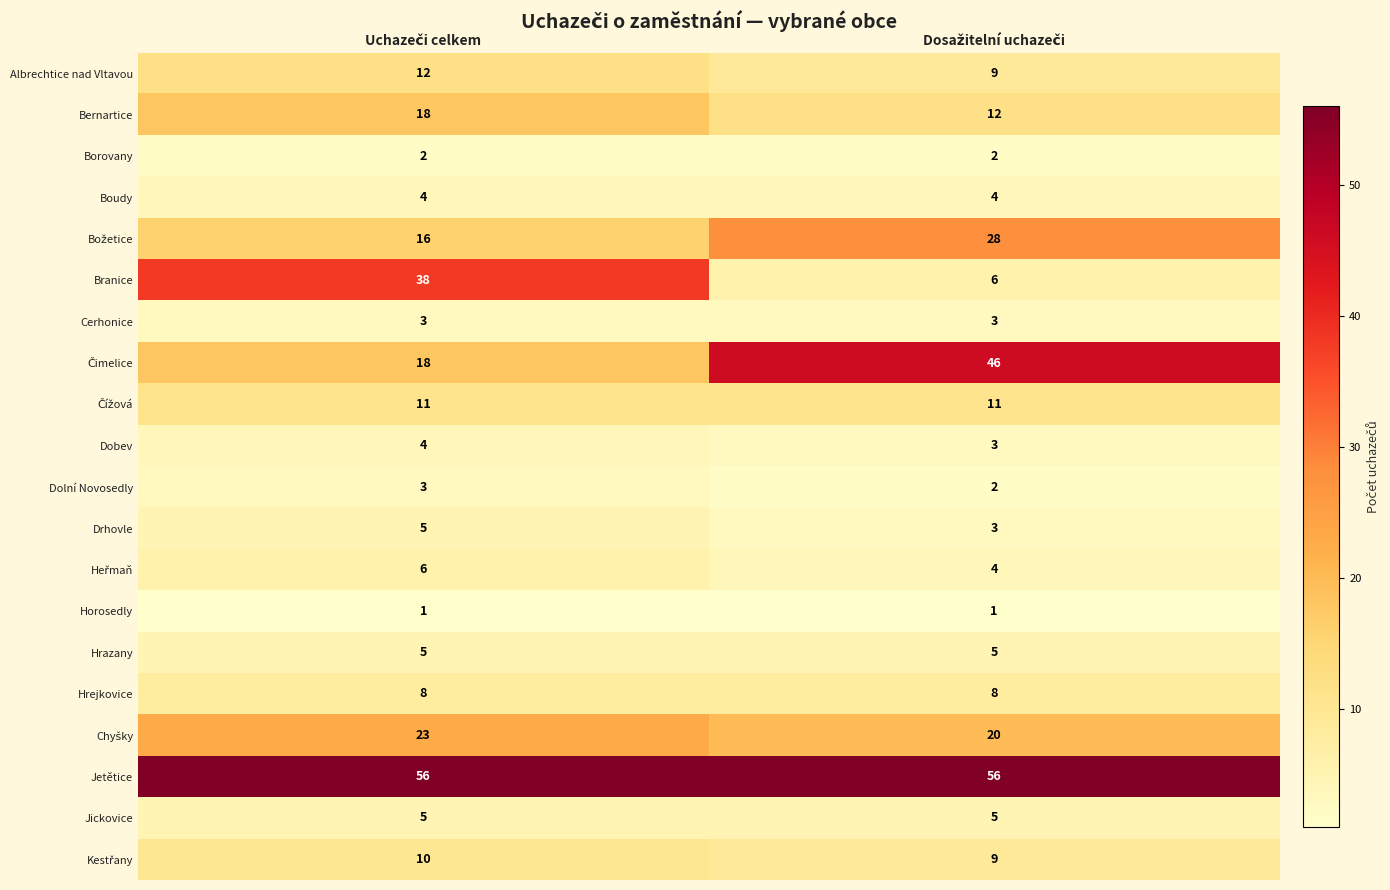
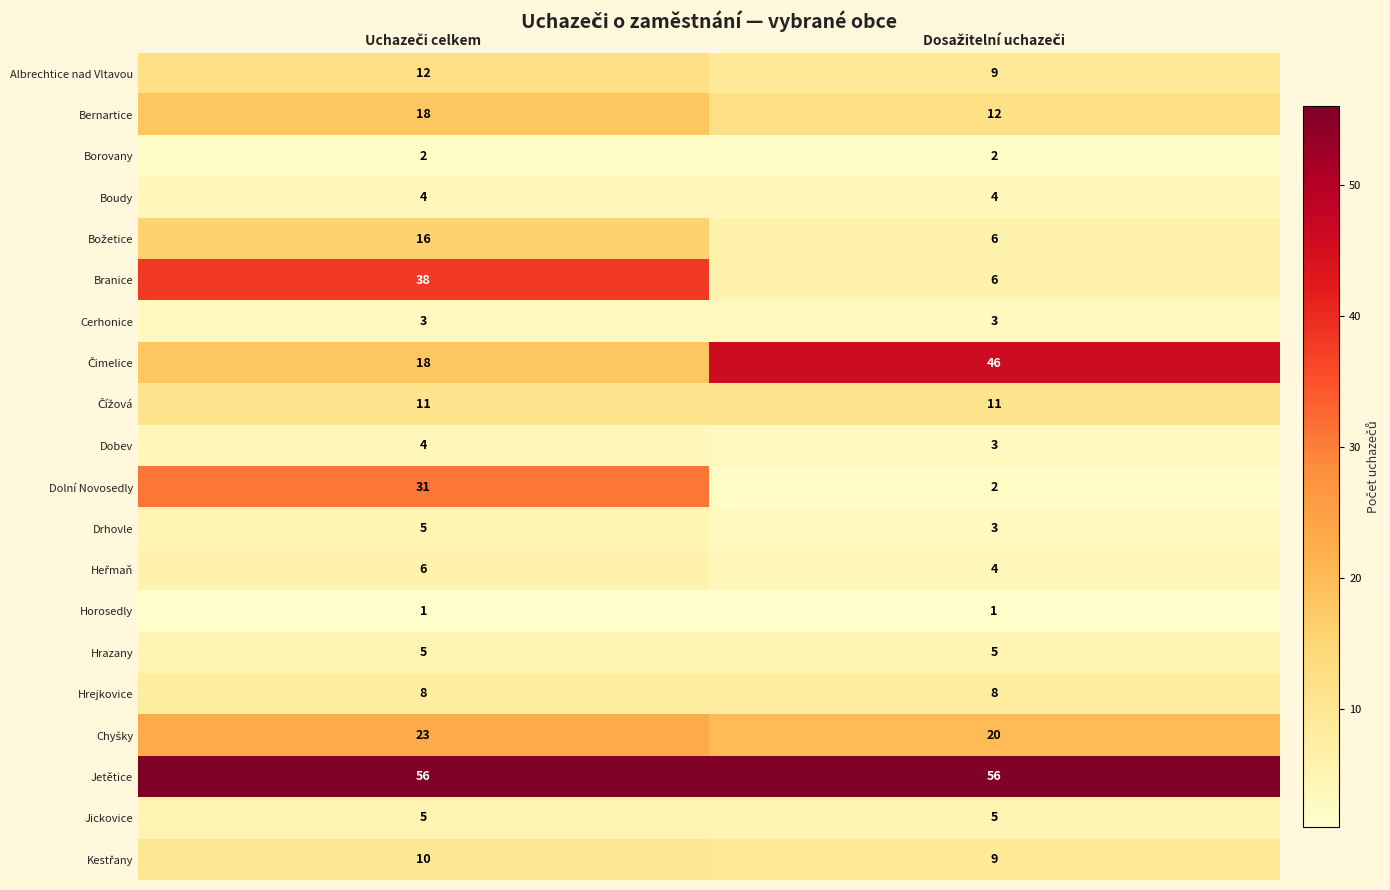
Božetice, Dosažitelní uchazeči: 28 -> 6
Dolní Novosedly, Uchazeči celkem: 3 -> 31
